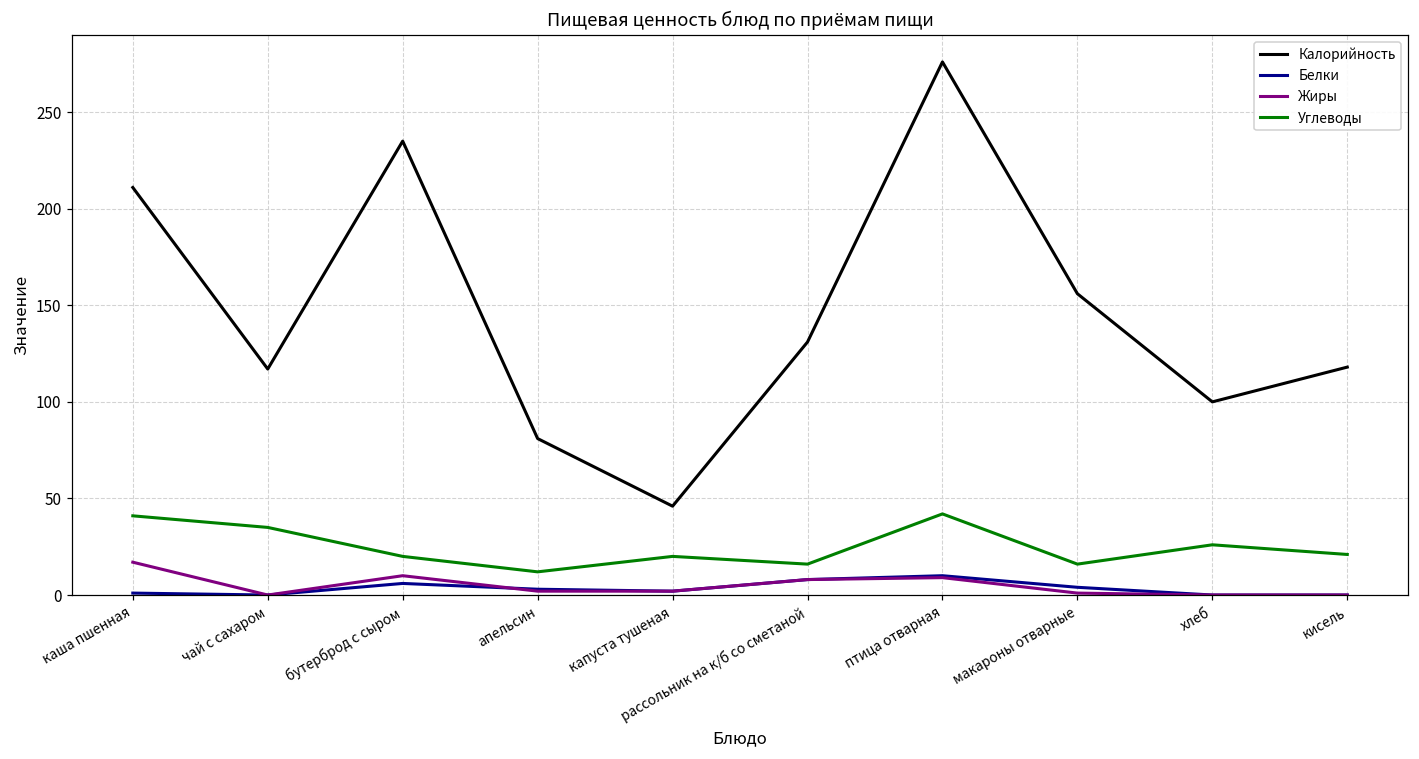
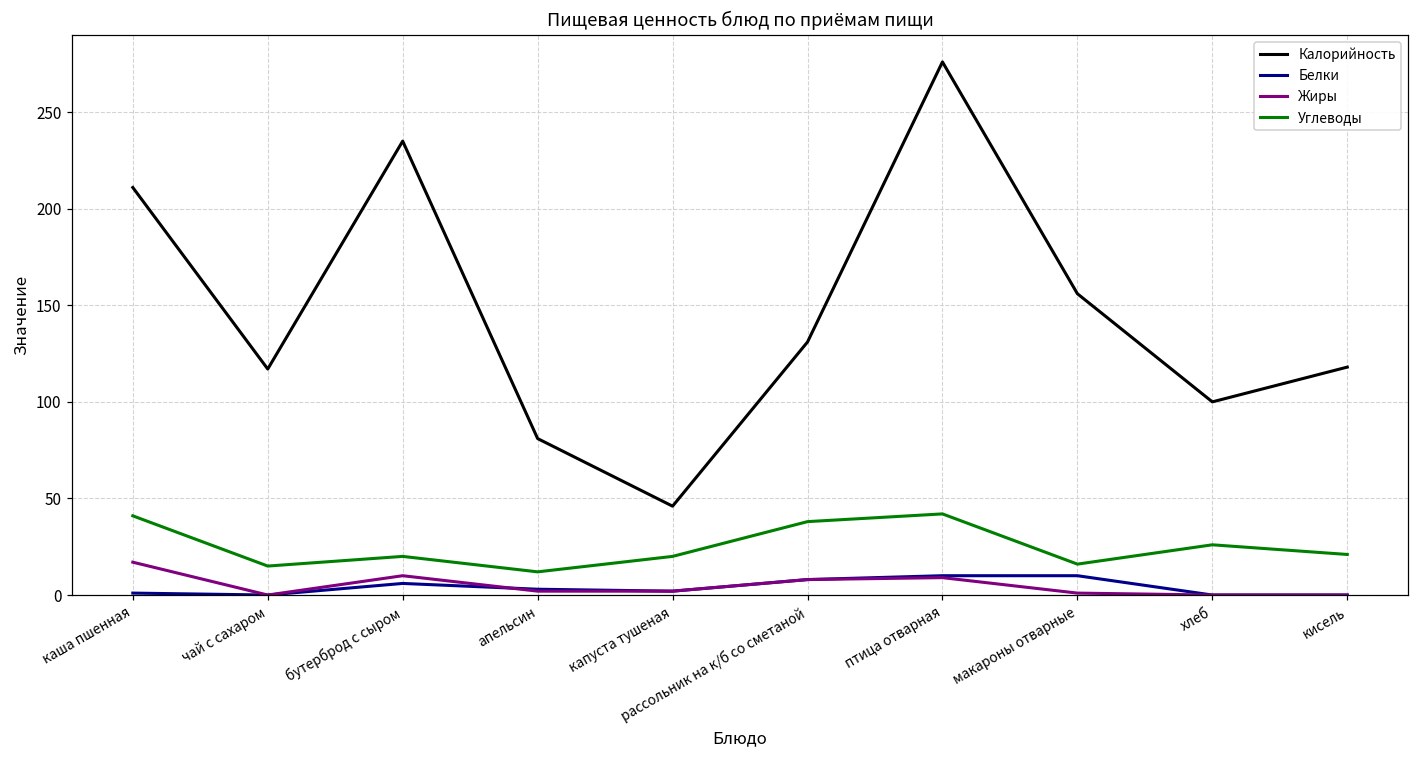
Углеводы, чай с сахаром: 35 -> 15
Углеводы, рассольник на к/б со сметаной: 16 -> 38
Белки, макароны отварные: 4 -> 10
